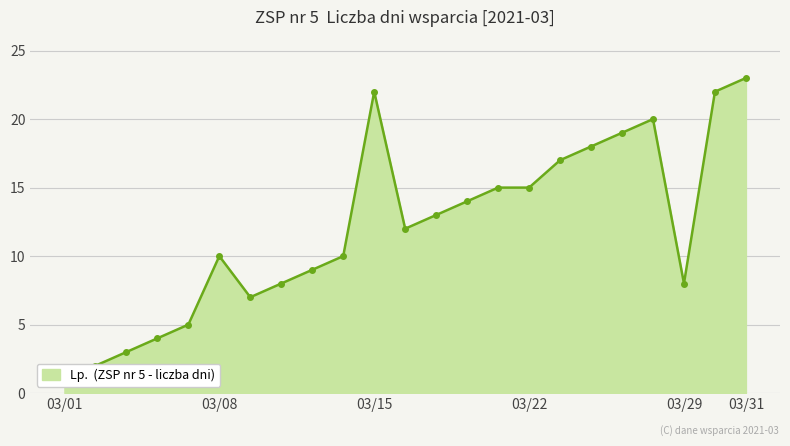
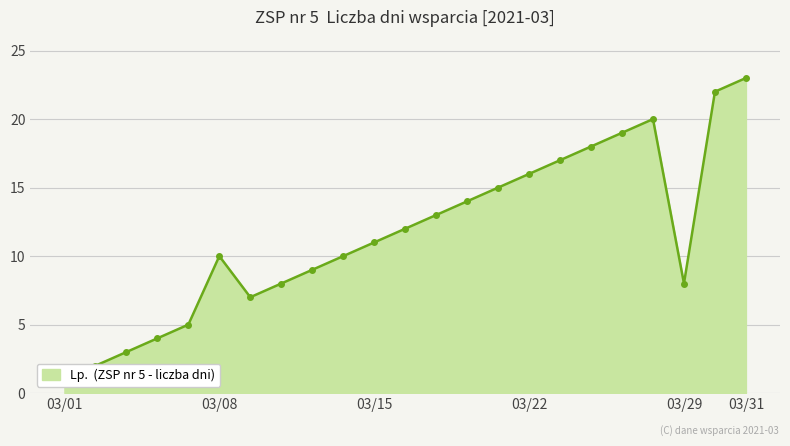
03/15: 22 -> 11
03/22: 15 -> 16
